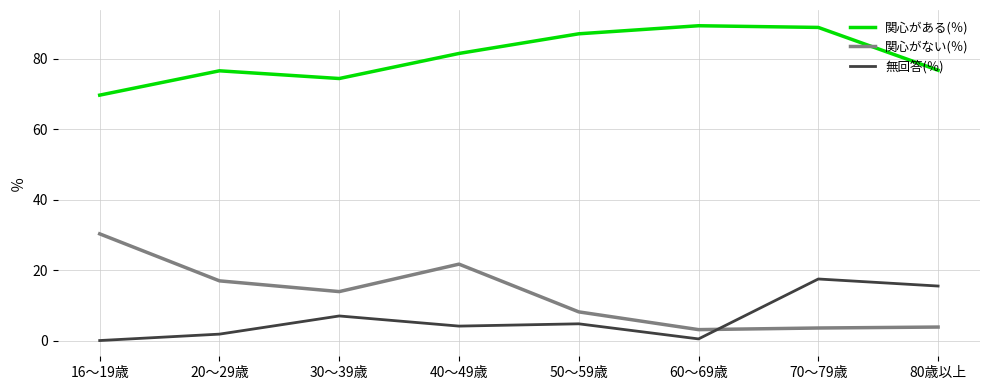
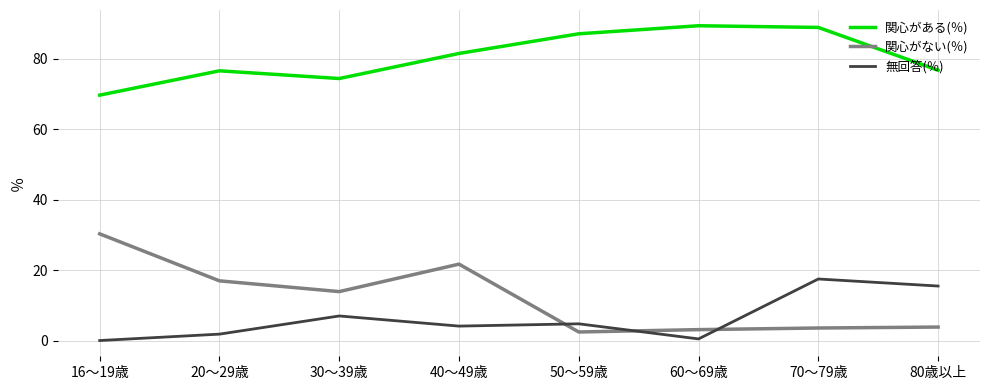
関心がない(％), 50～59歳: 8 -> 2
